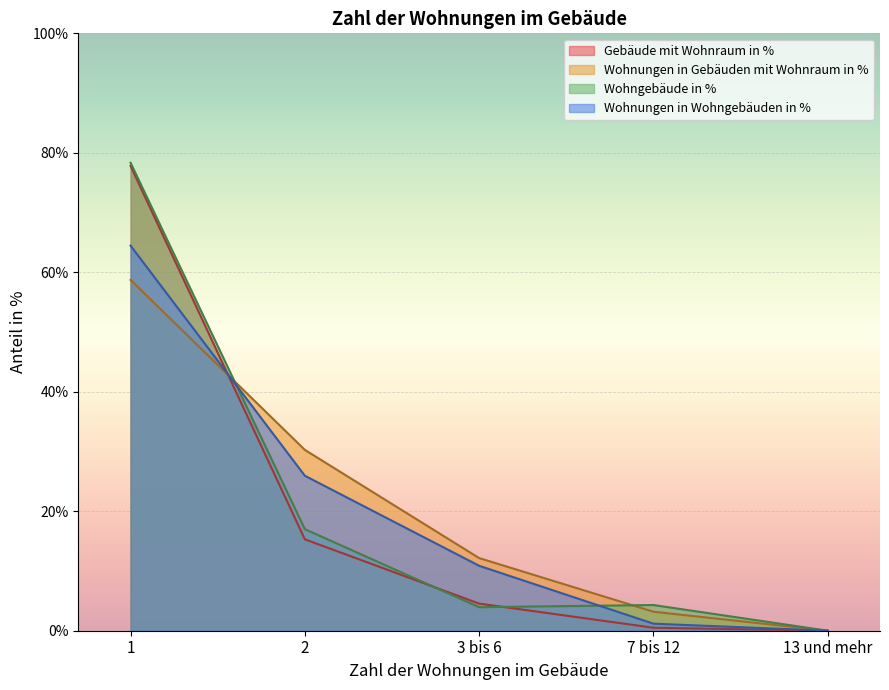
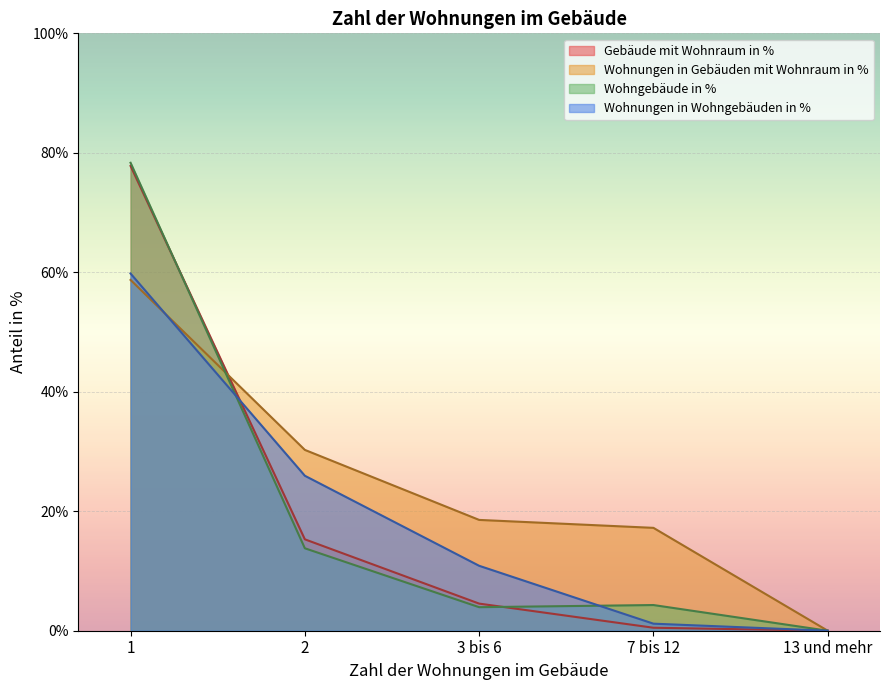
Wohnungen in Wohngebäuden in %, 1: 64% -> 60%
Wohngebäude in %, 2: 17% -> 14%
Wohnungen in Gebäuden mit Wohnraum in %, 3 bis 6: 12% -> 19%
Wohnungen in Gebäuden mit Wohnraum in %, 7 bis 12: 3% -> 17%
